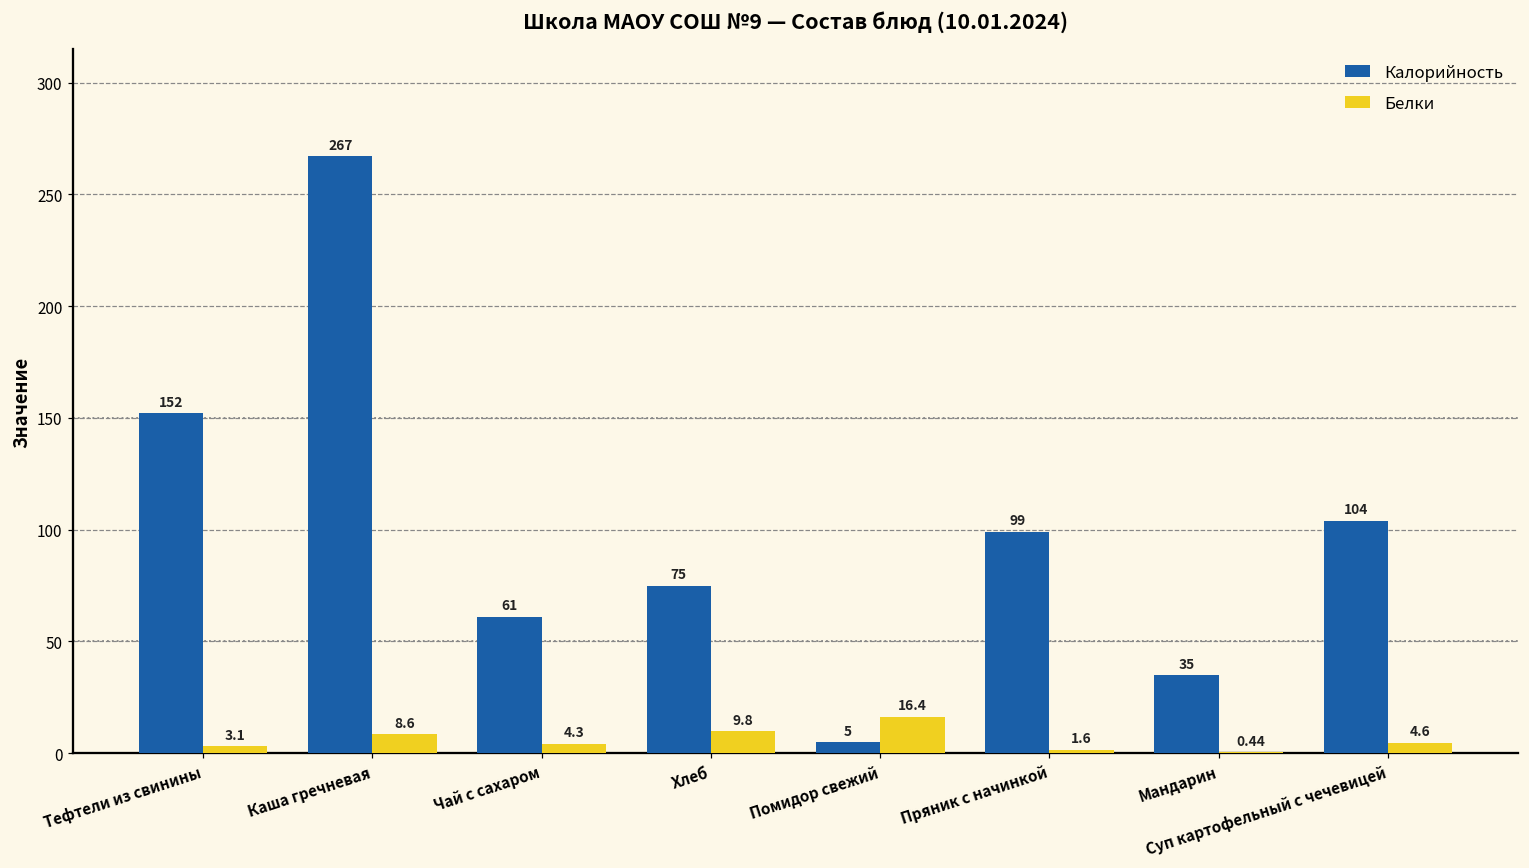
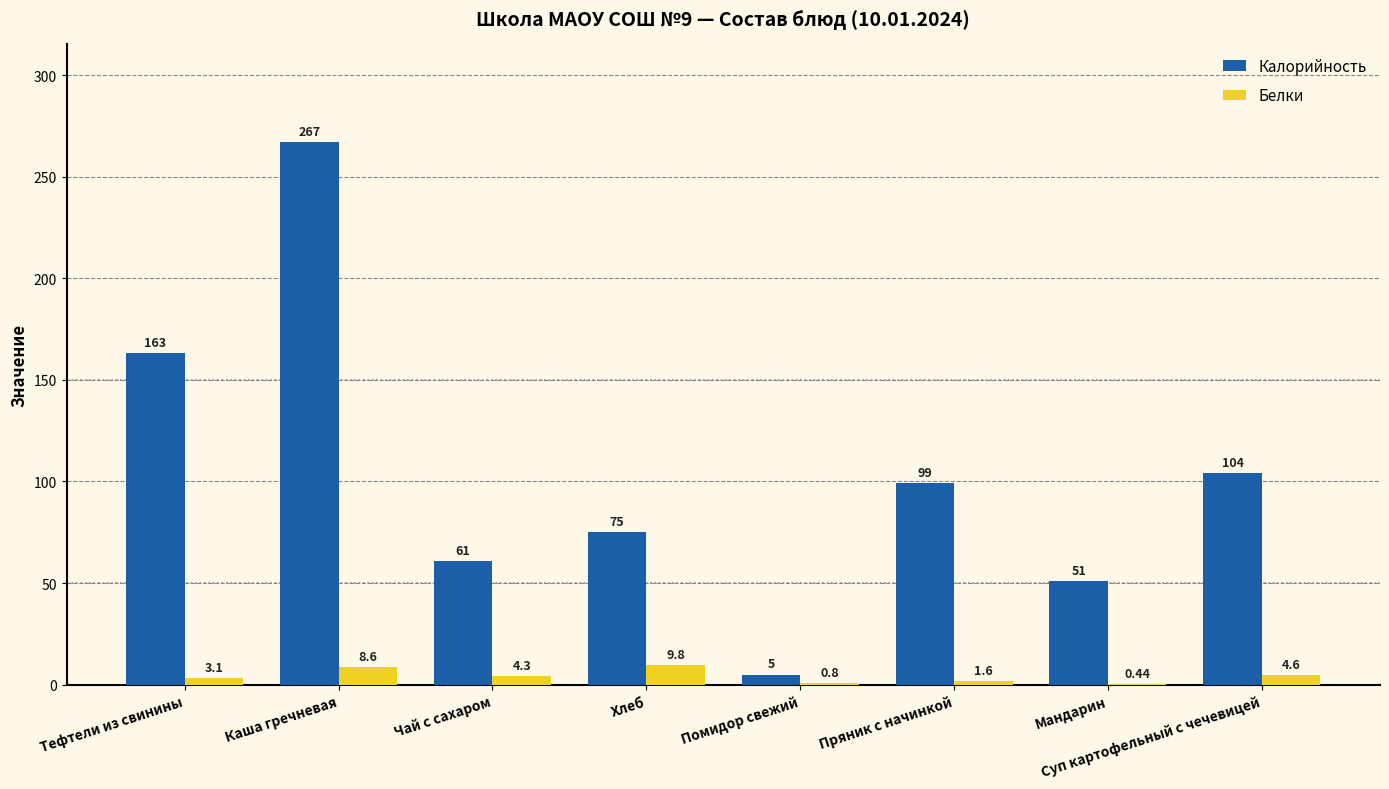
Калорийность, Тефтели из свинины: 152 -> 163
Белки, Помидор свежий: 16.4 -> 0.8
Калорийность, Мандарин: 35 -> 51
